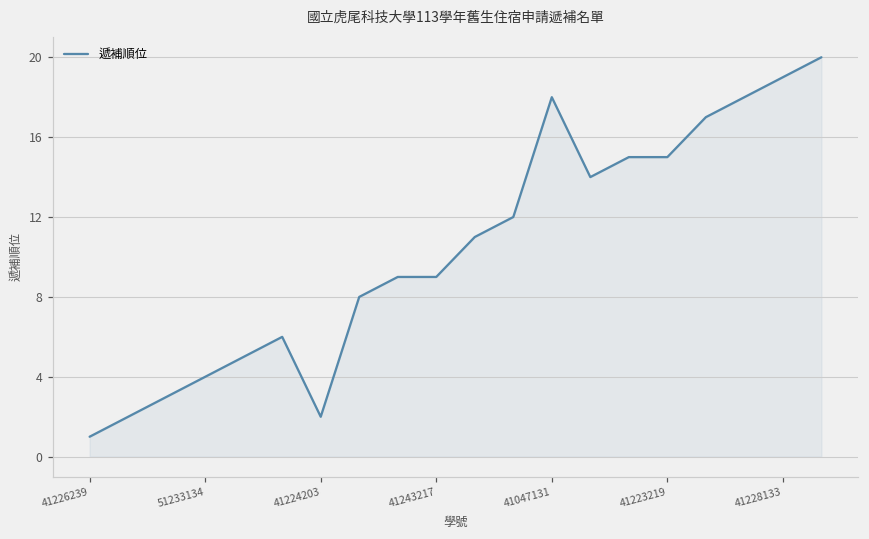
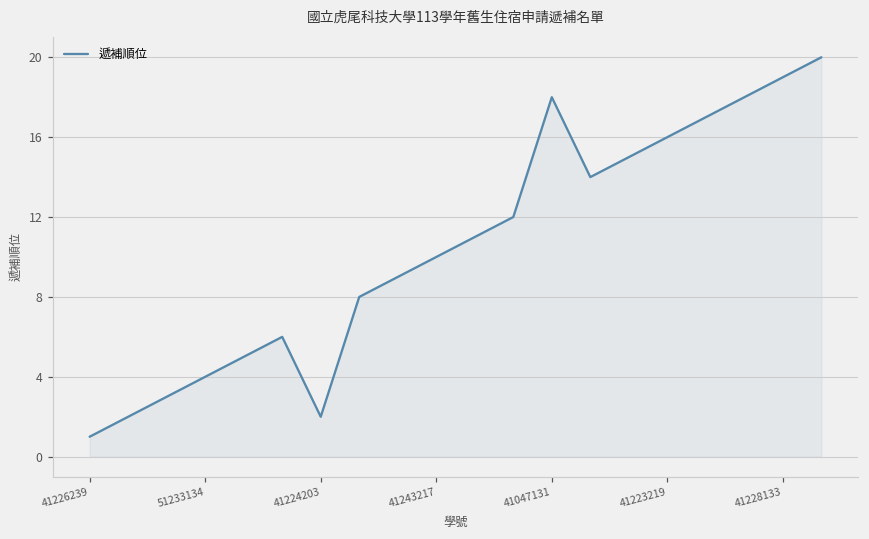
41243217: 9 -> 10
41223219: 15 -> 16
